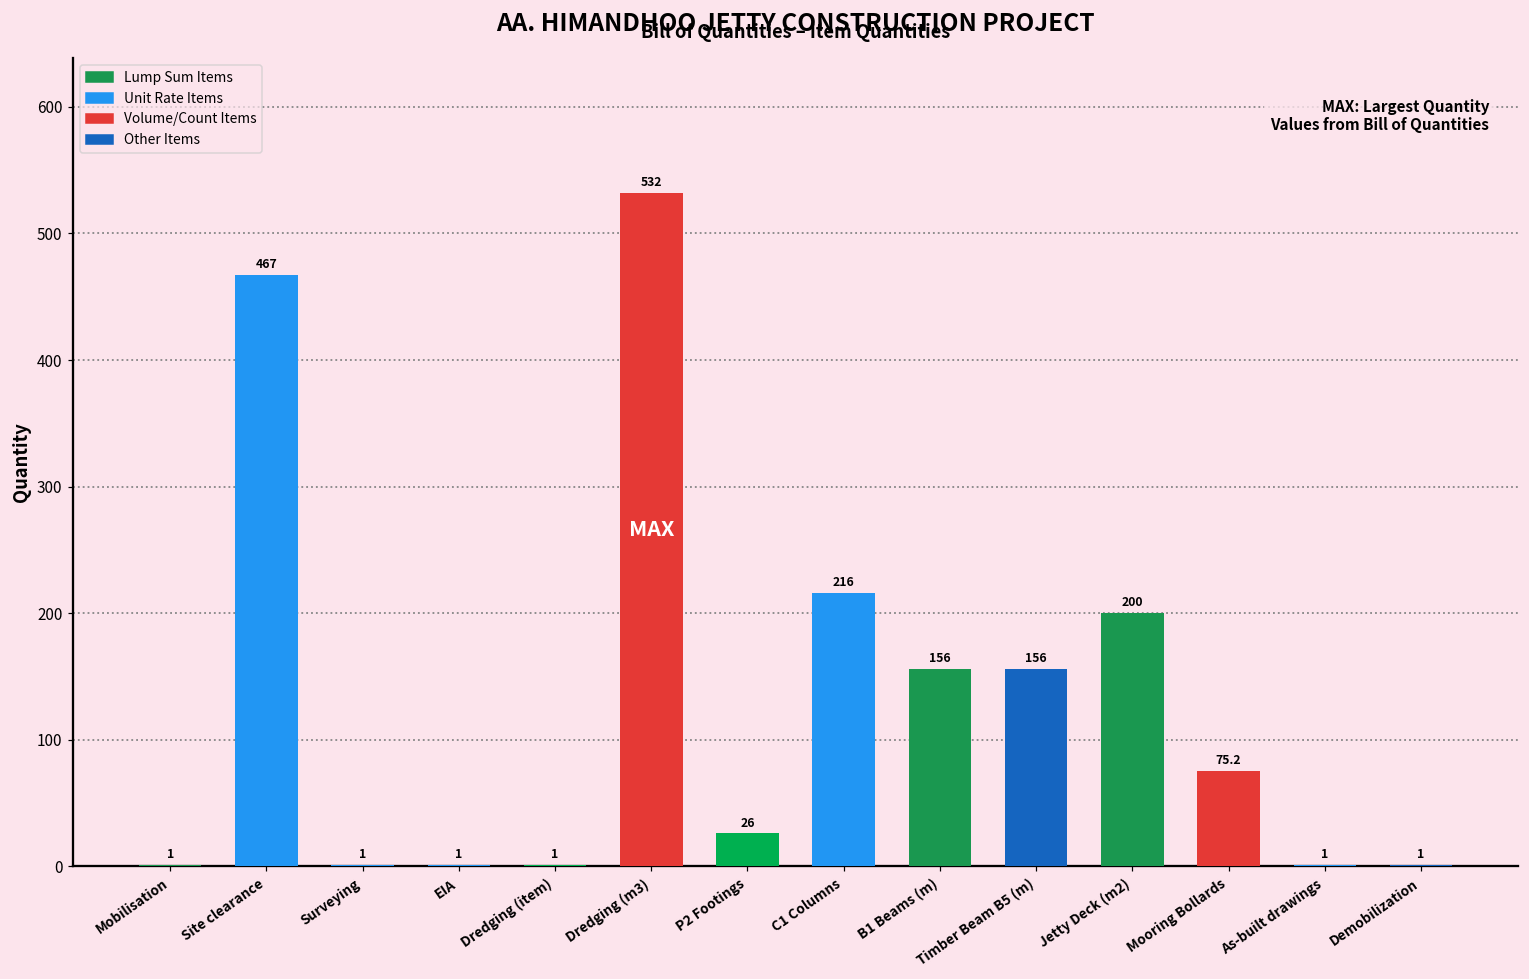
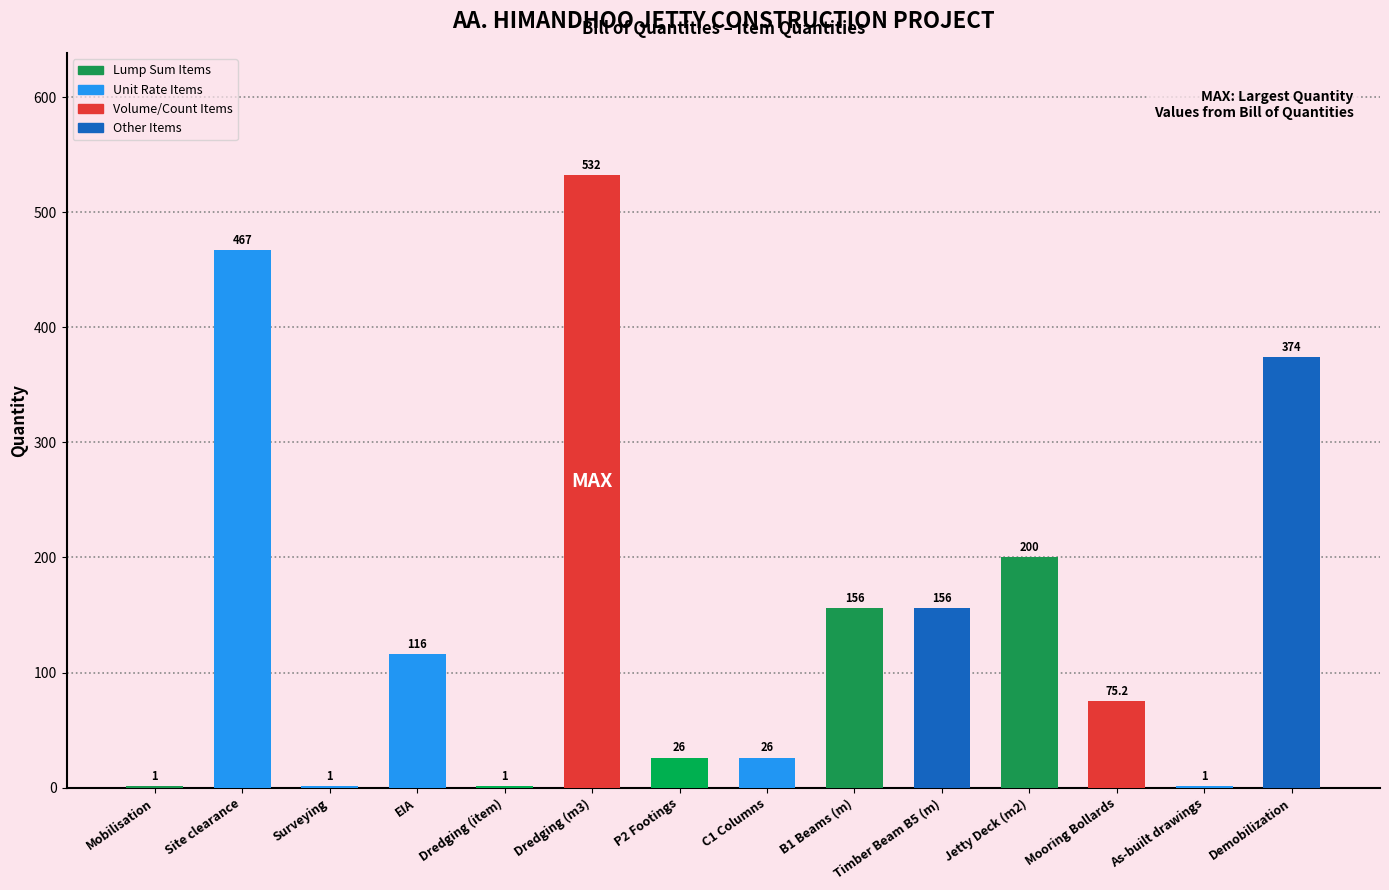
EIA: 1 -> 116
C1 Columns: 216 -> 26
Demobilization: 1 -> 374
